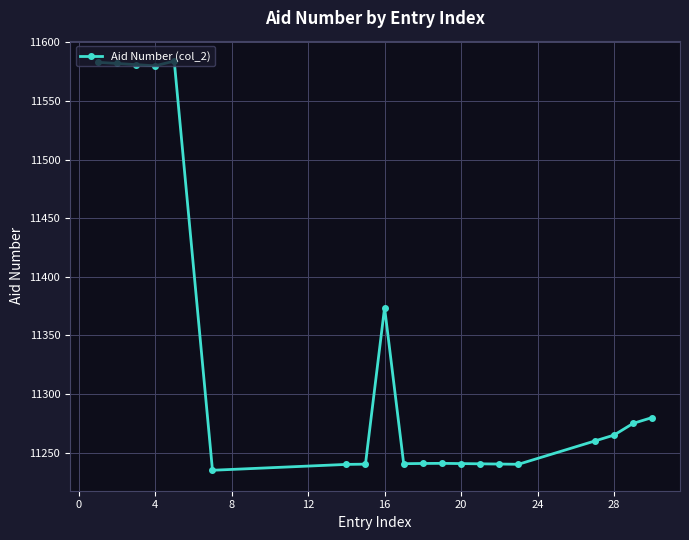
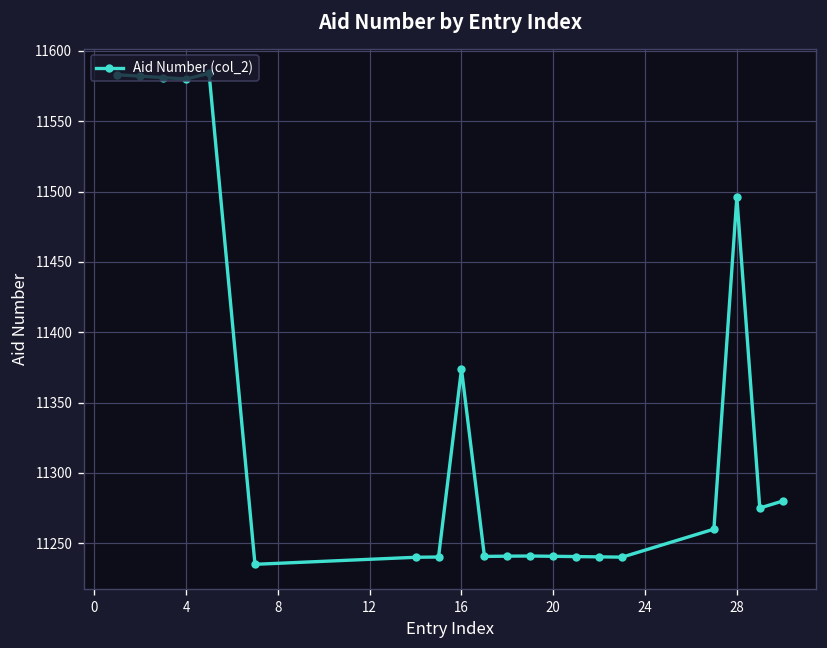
28: 11265 -> 11496
